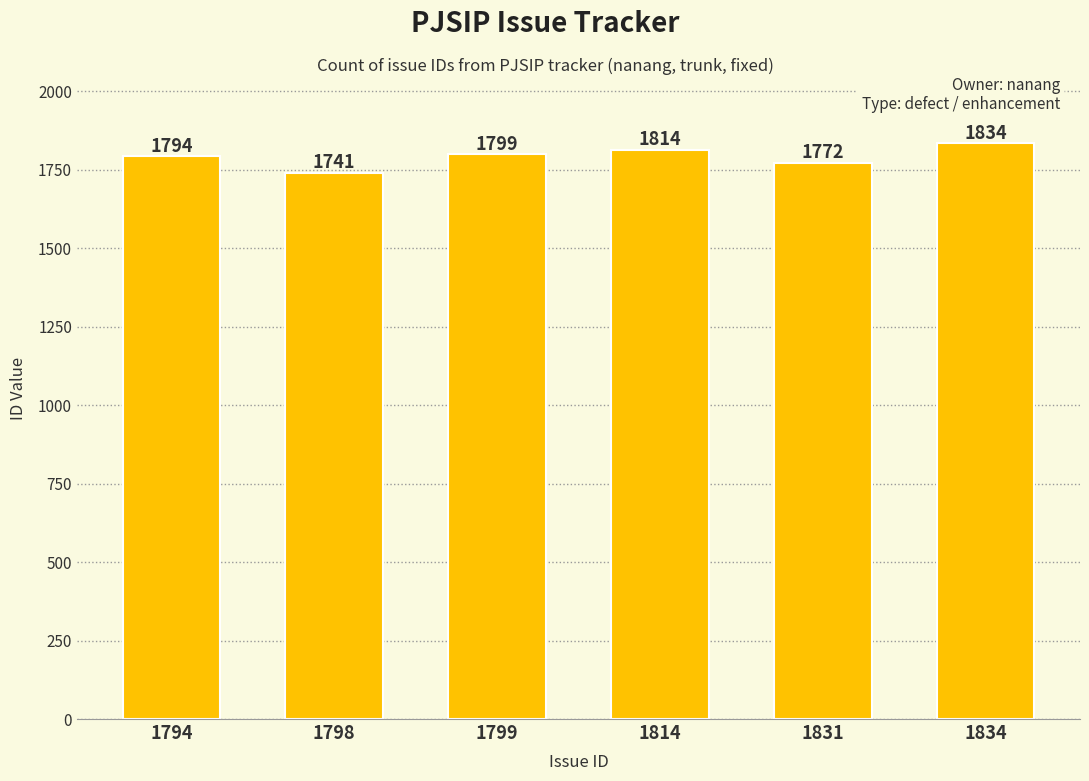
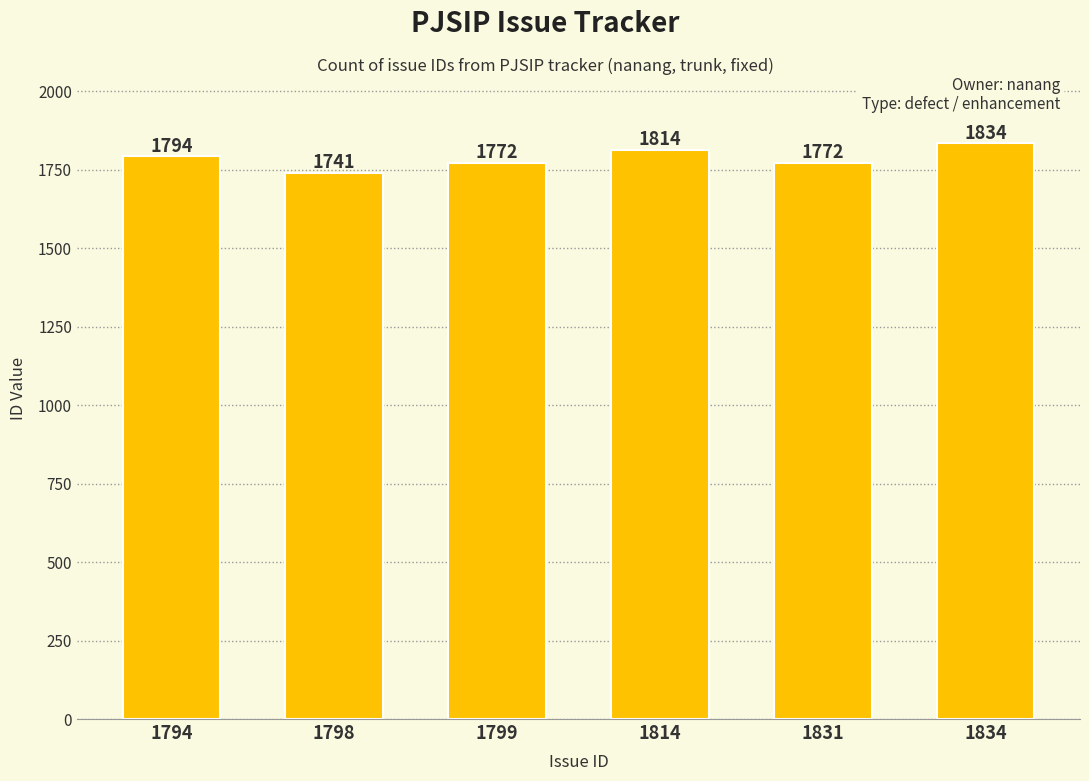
1799: 1799 -> 1772
